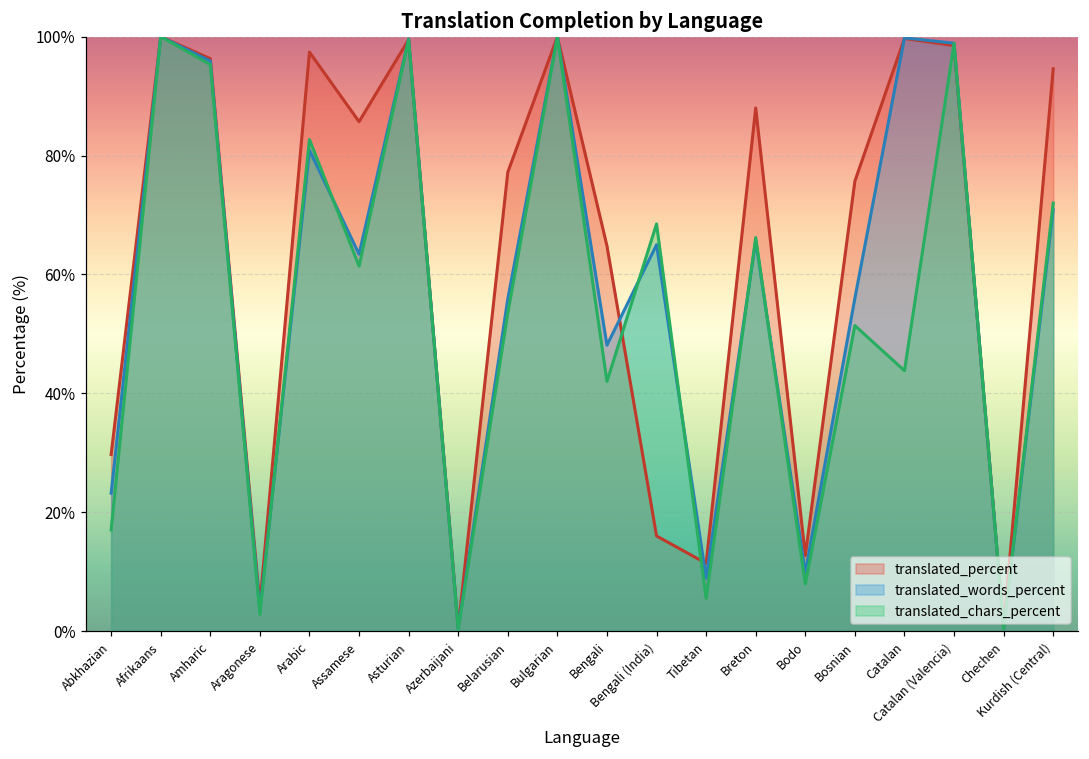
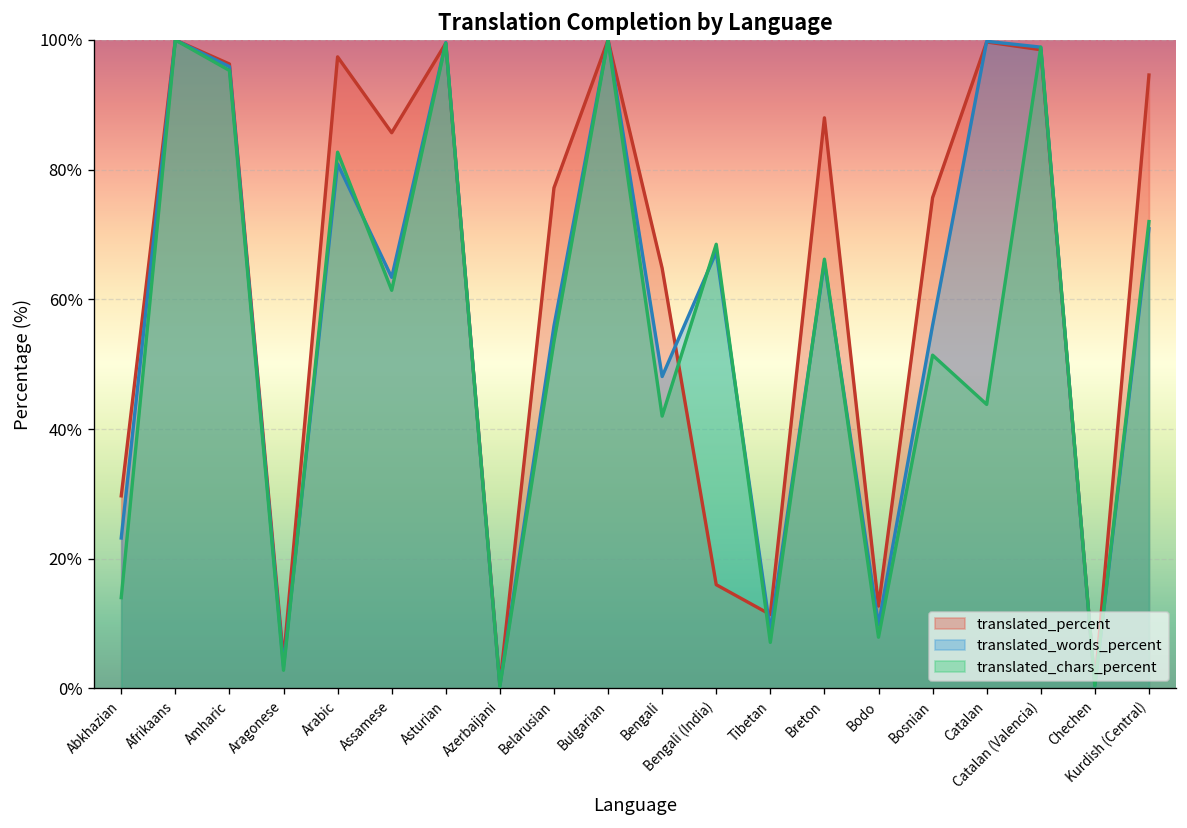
translated_chars_percent, Abkhazian: 17% -> 14%
translated_words_percent, Bengali (India): 65% -> 67%
translated_chars_percent, Tibetan: 6% -> 7%
